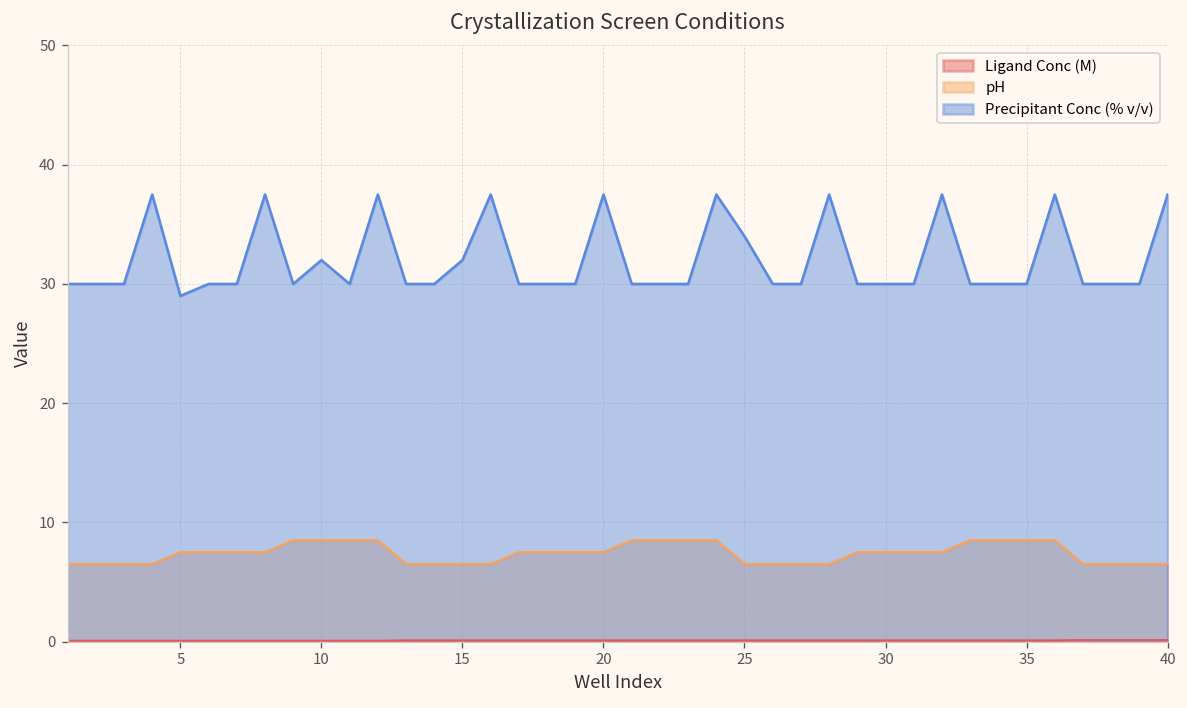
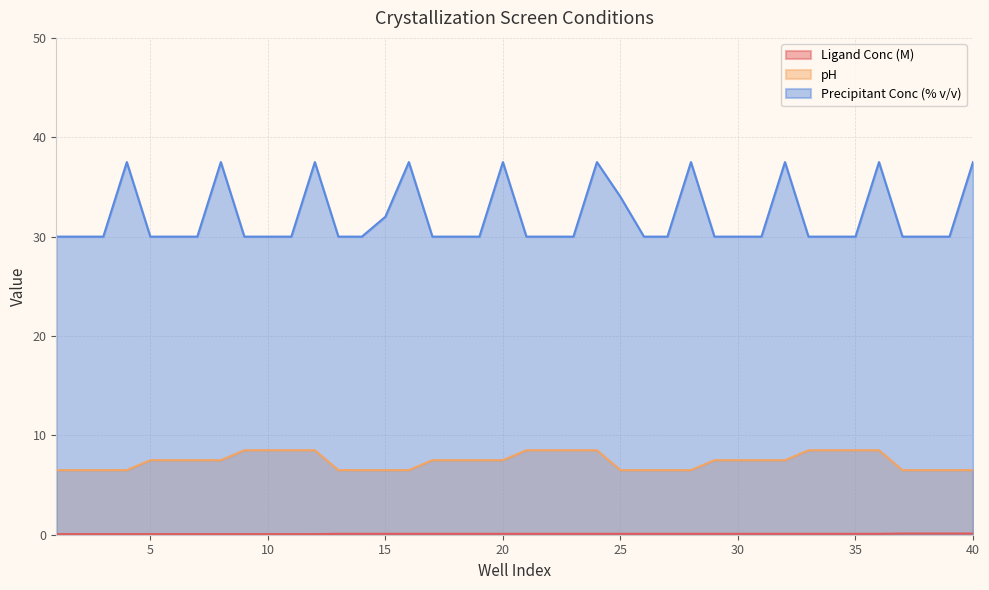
Precipitant Conc (% v/v), 5: 29 -> 30
Precipitant Conc (% v/v), 10: 32 -> 30
